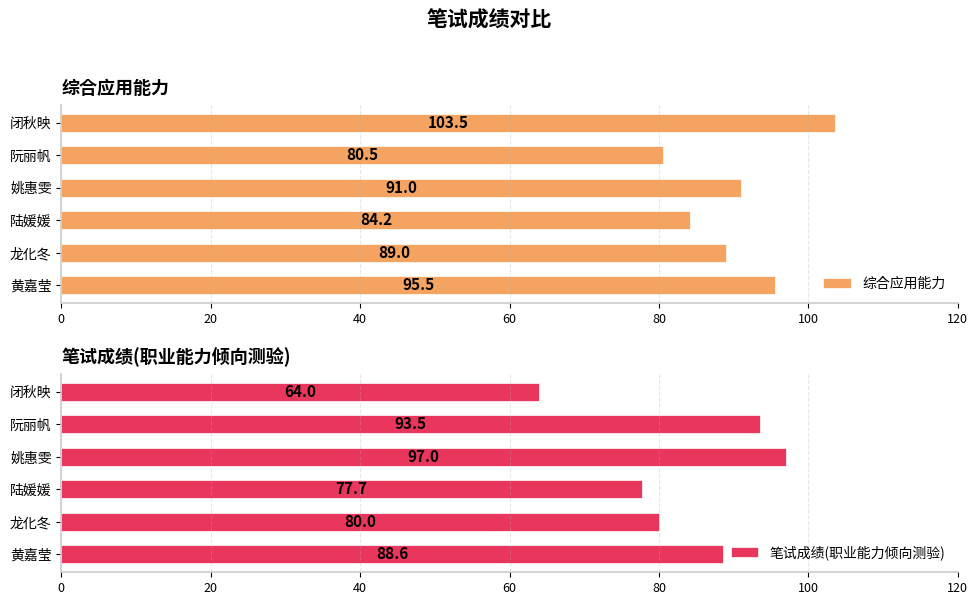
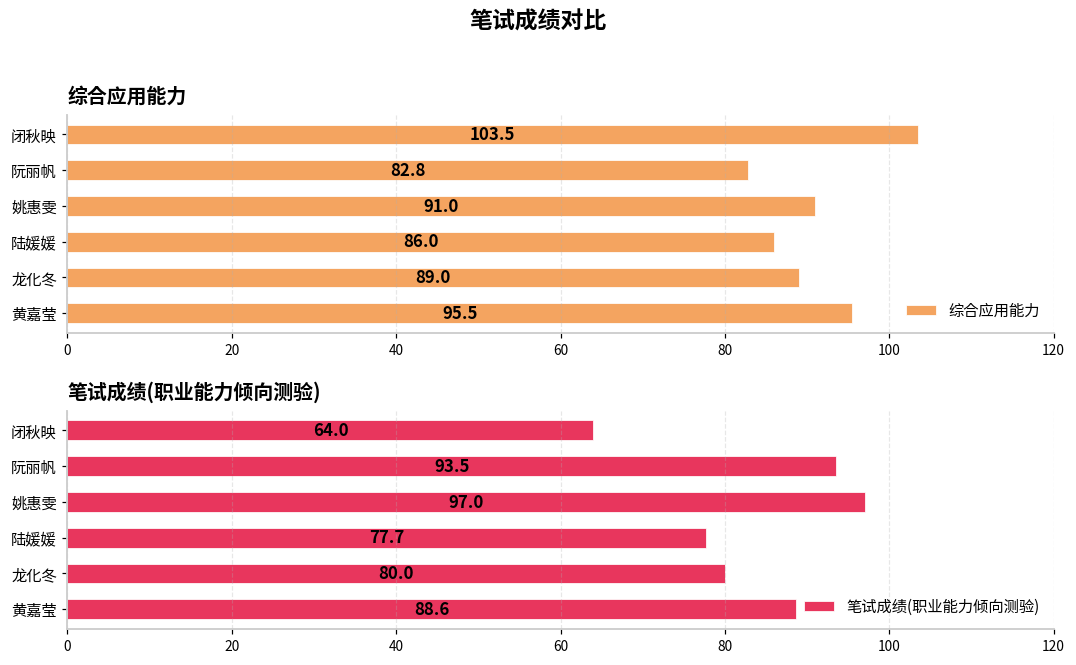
综合应用能力, 阮丽帆: 80.5 -> 82.8
综合应用能力, 陆媛媛: 84.2 -> 86.0
